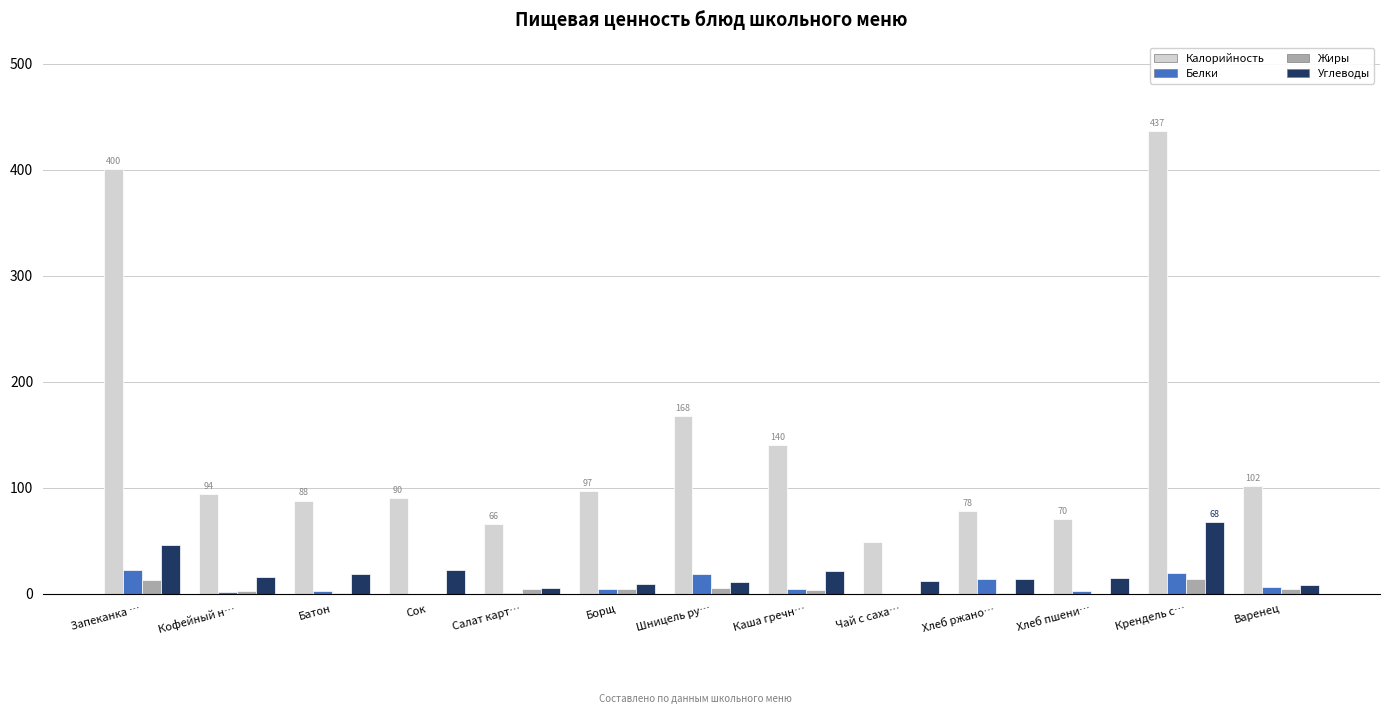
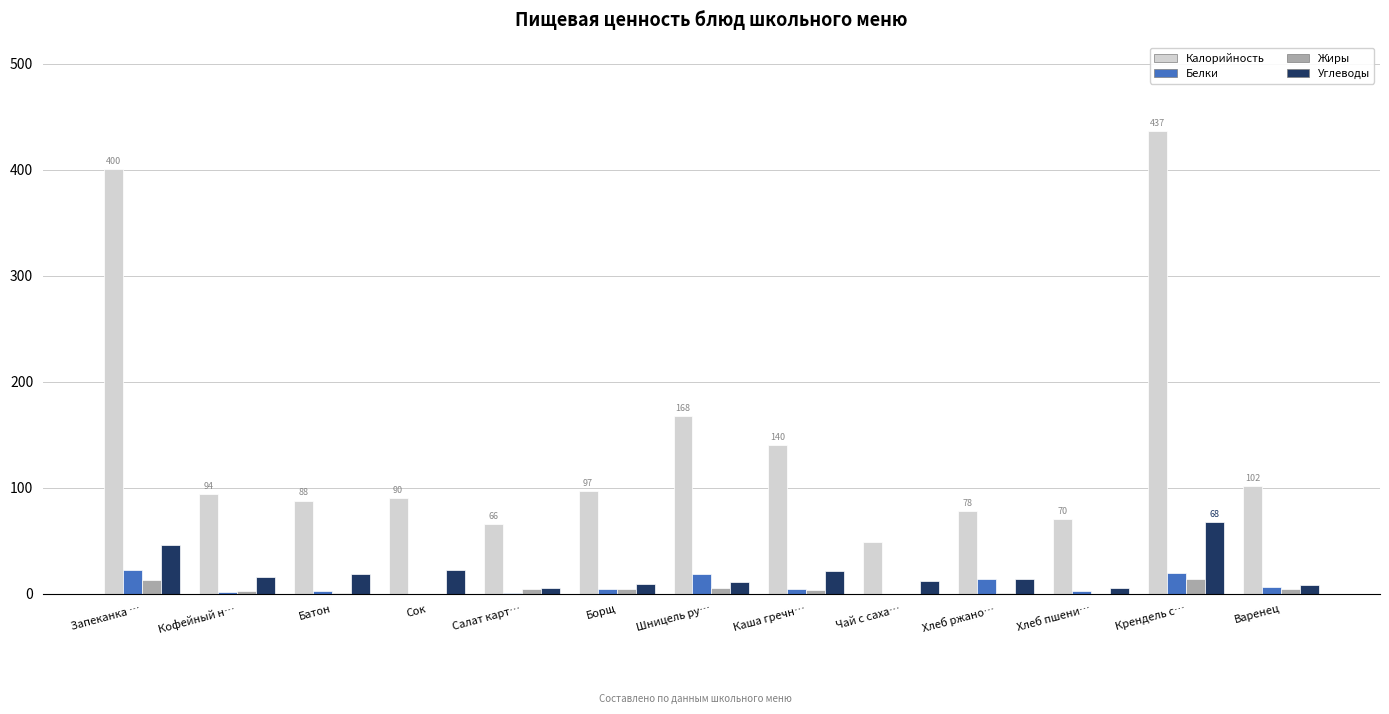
Углеводы, Хлеб пшени…: 15 -> 5
